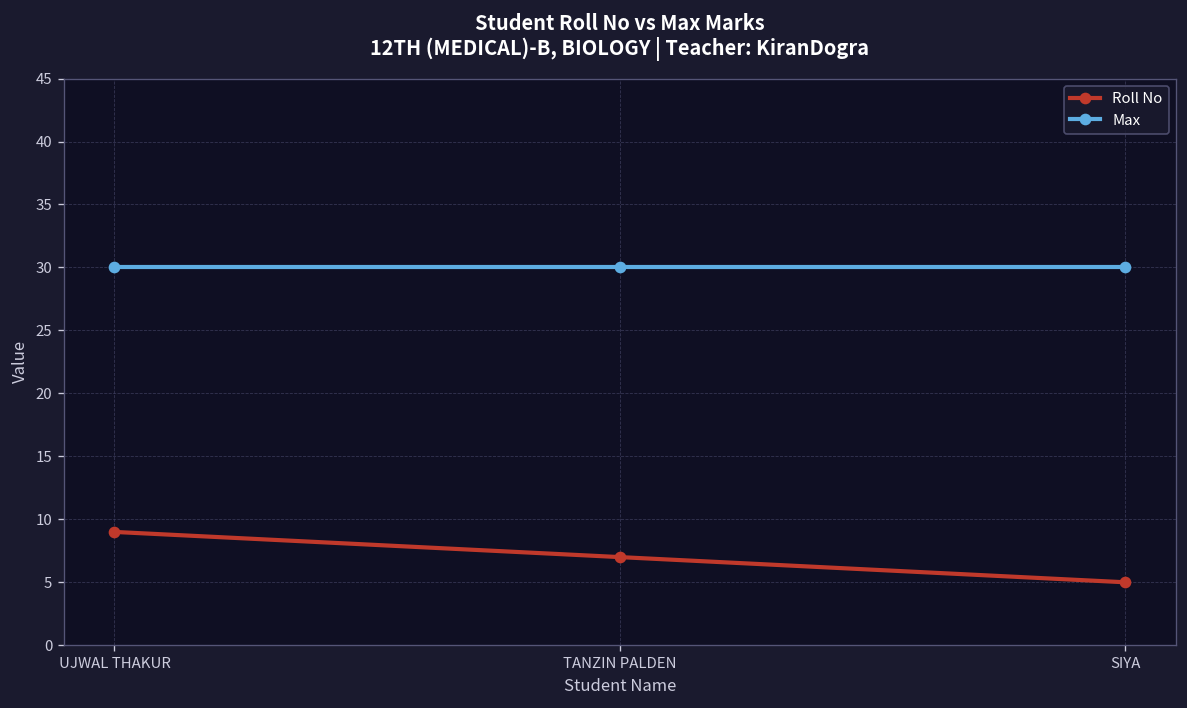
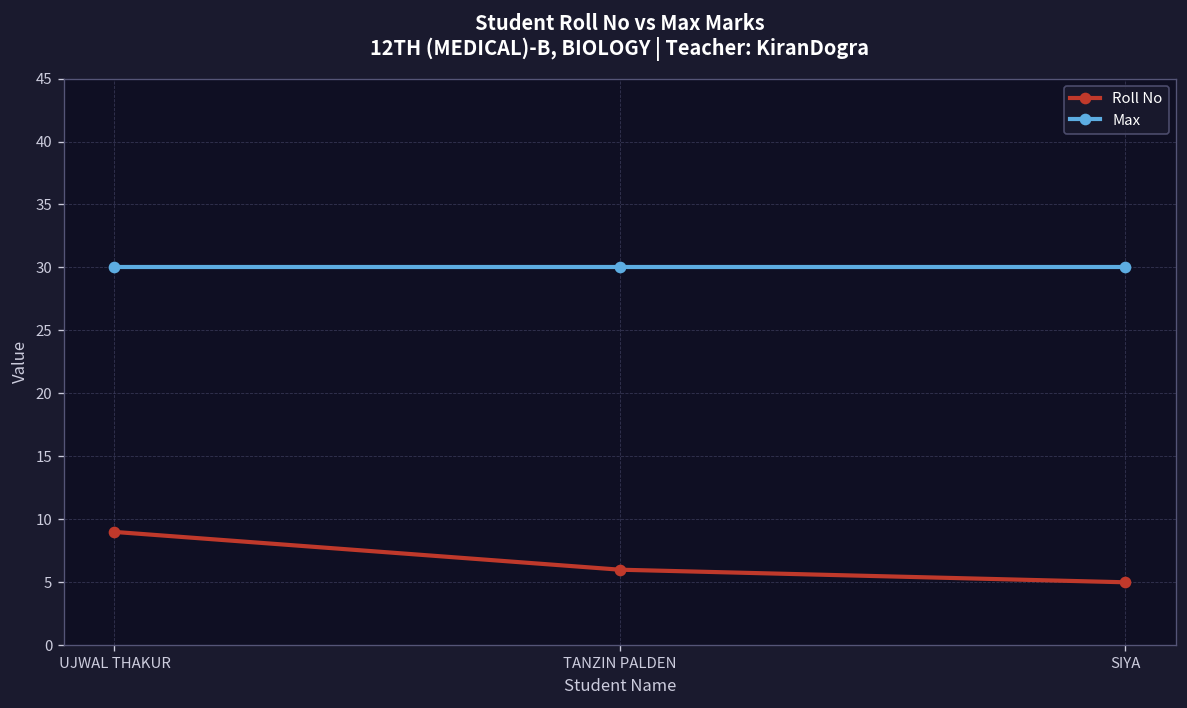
Roll No, TANZIN PALDEN: 7 -> 6
